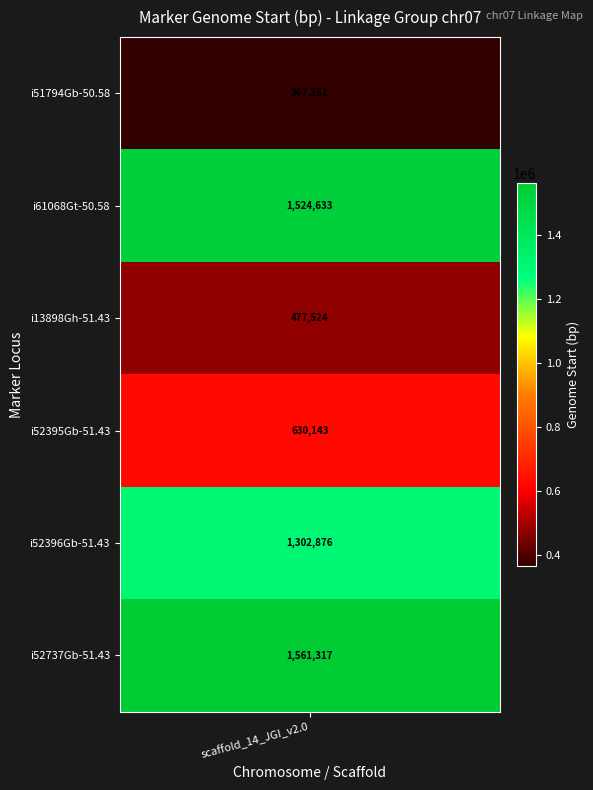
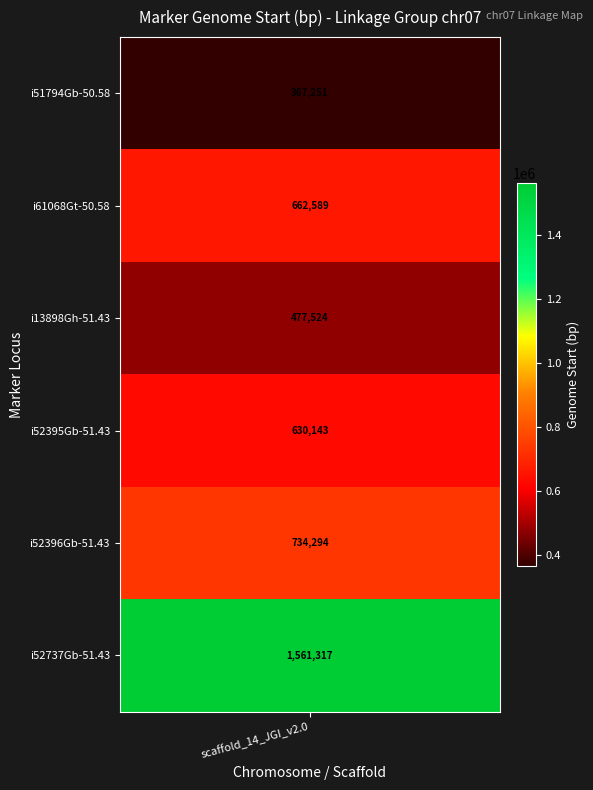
i61068Gt-50.58, scaffold_14_JGI_v2.0: 1,524,633 -> 662,589
i52396Gb-51.43, scaffold_14_JGI_v2.0: 1,302,876 -> 734,294
